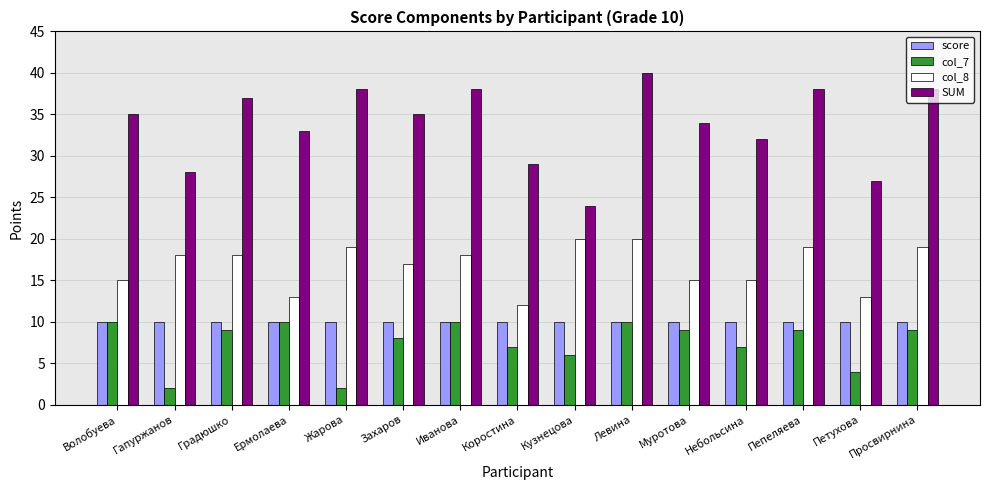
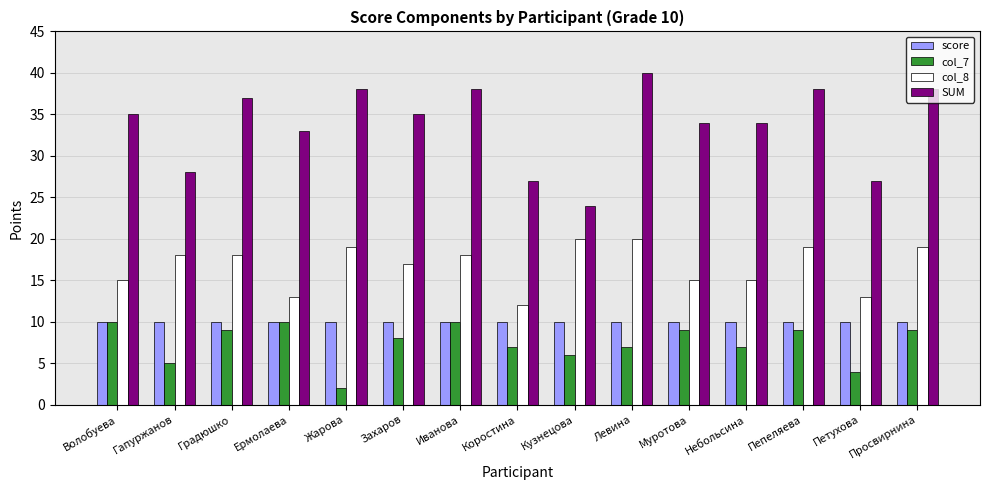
col_7, Гапуржанов: 2 -> 5
SUM, Коростина: 29 -> 27
col_7, Левина: 10 -> 7
SUM, Небольсина: 32 -> 34
